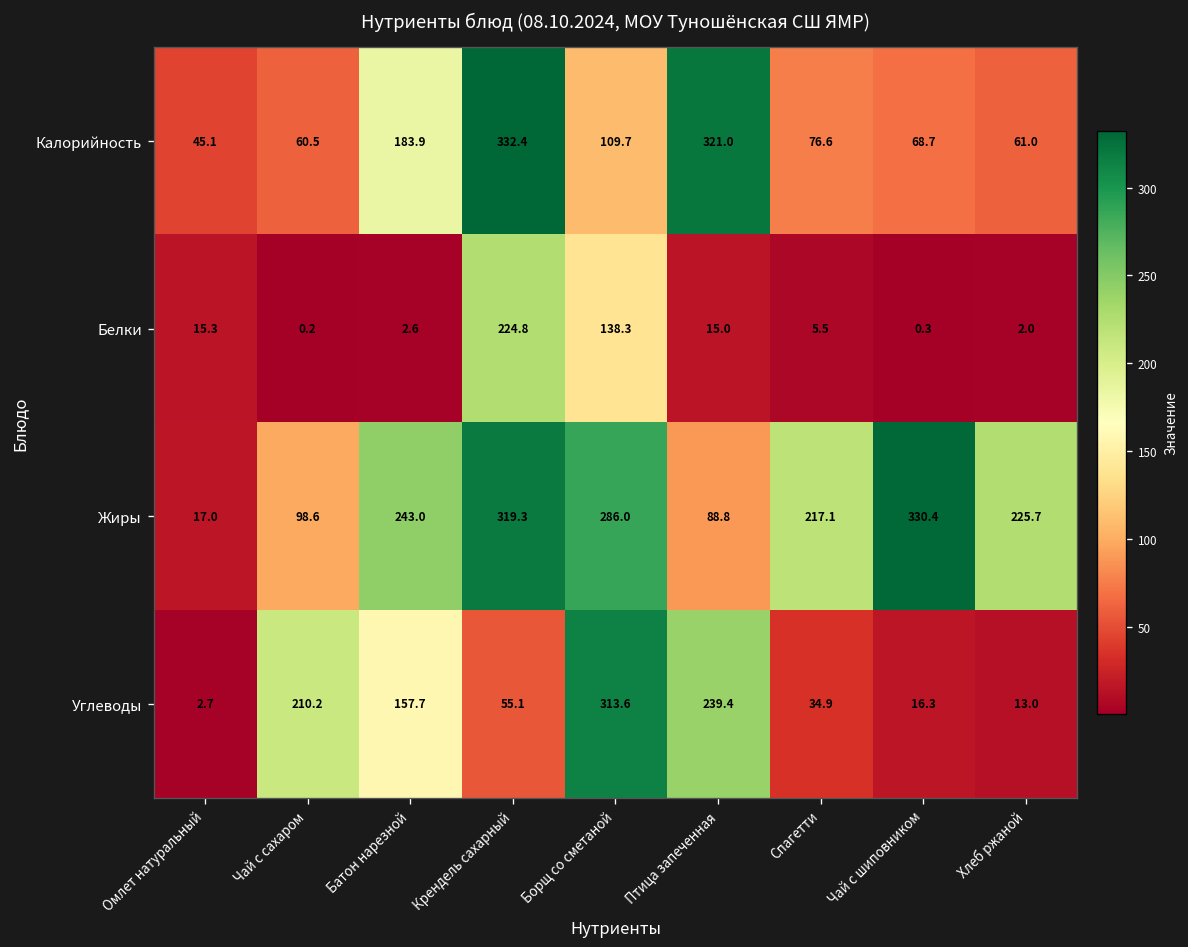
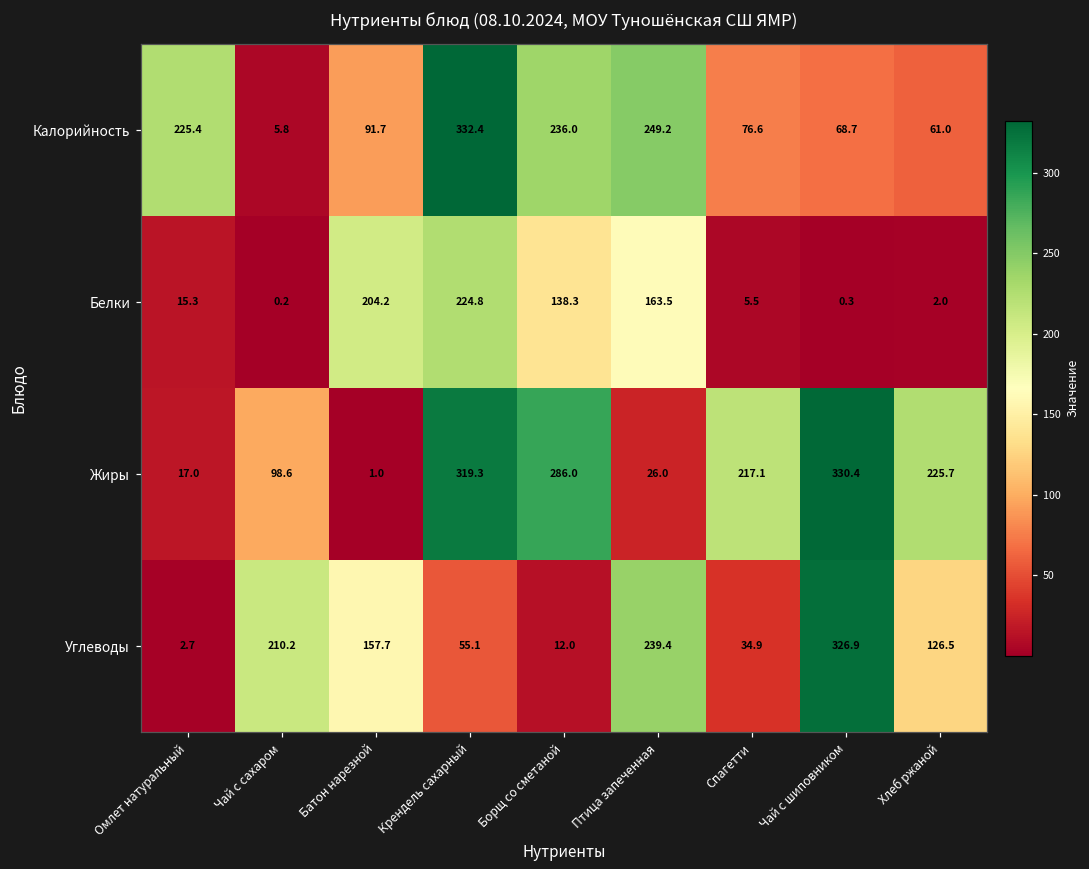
Калорийность, Омлет натуральный: 45.1 -> 225.4
Калорийность, Чай с сахаром: 60.5 -> 5.8
Калорийность, Батон нарезной: 183.9 -> 91.7
Калорийность, Борщ со сметаной: 109.7 -> 236.0
Калорийность, Птица запеченная: 321.0 -> 249.2
Белки, Батон нарезной: 2.6 -> 204.2
Белки, Птица запеченная: 15.0 -> 163.5
Жиры, Батон нарезной: 243.0 -> 1.0
Жиры, Птица запеченная: 88.8 -> 26.0
Углеводы, Борщ со сметаной: 313.6 -> 12.0
Углеводы, Чай с шиповником: 16.3 -> 326.9
Углеводы, Хлеб ржаной: 13.0 -> 126.5
